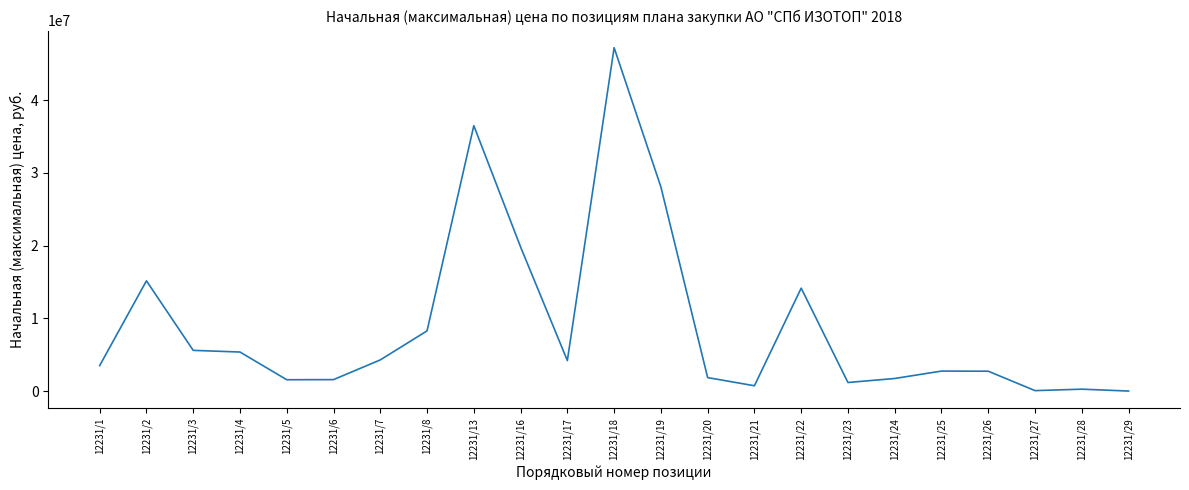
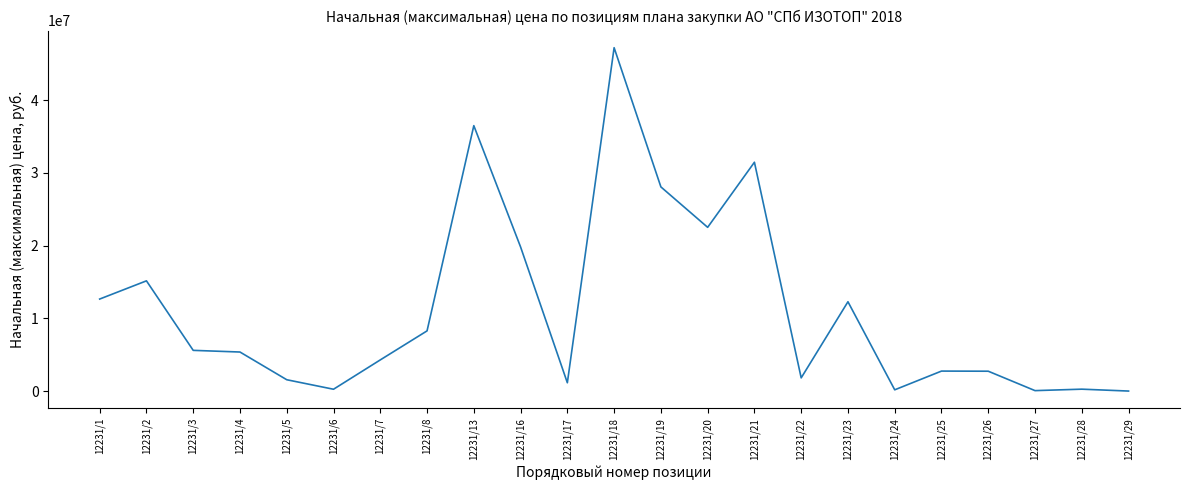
12231/1: 4000000 -> 13000000
12231/6: 2000000 -> 0
12231/17: 4000000 -> 1000000
12231/20: 2000000 -> 23000000
12231/21: 1000000 -> 31000000
12231/22: 14000000 -> 2000000
12231/23: 1000000 -> 12000000
12231/24: 2000000 -> 0
